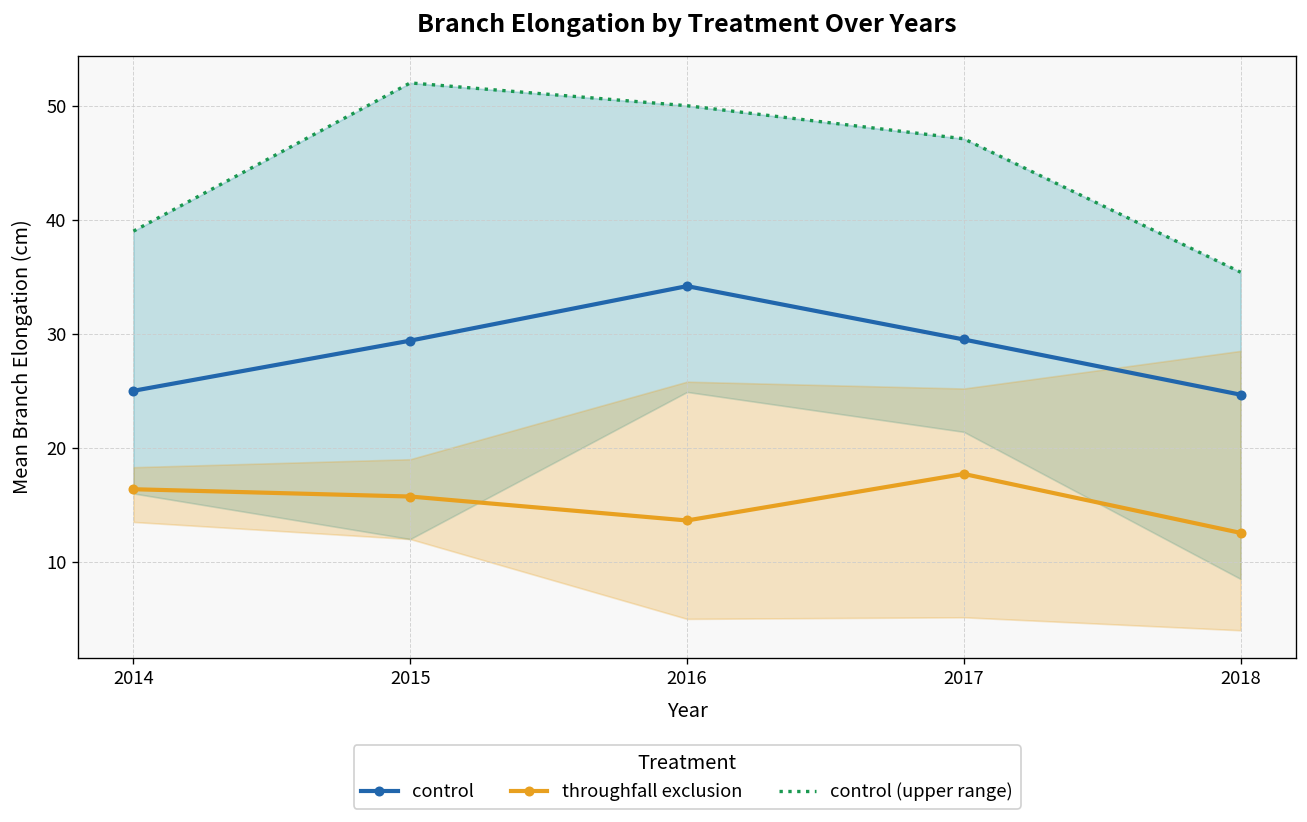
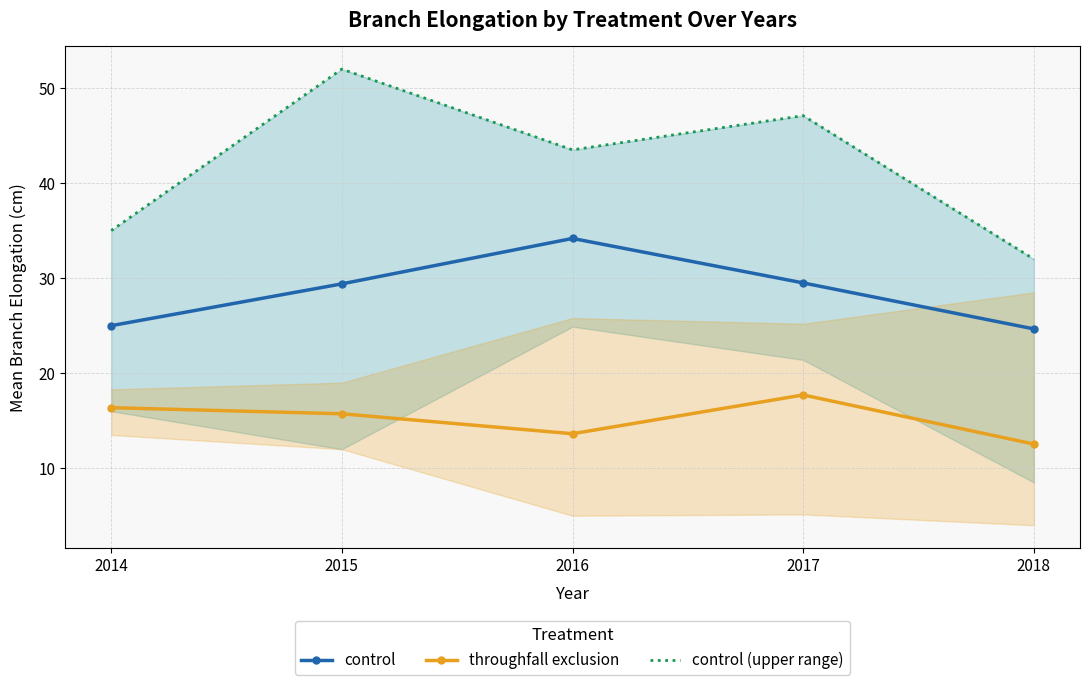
control (upper range), 2014: 39 -> 35
control (upper range), 2016: 50 -> 44
control (upper range), 2018: 35 -> 32
